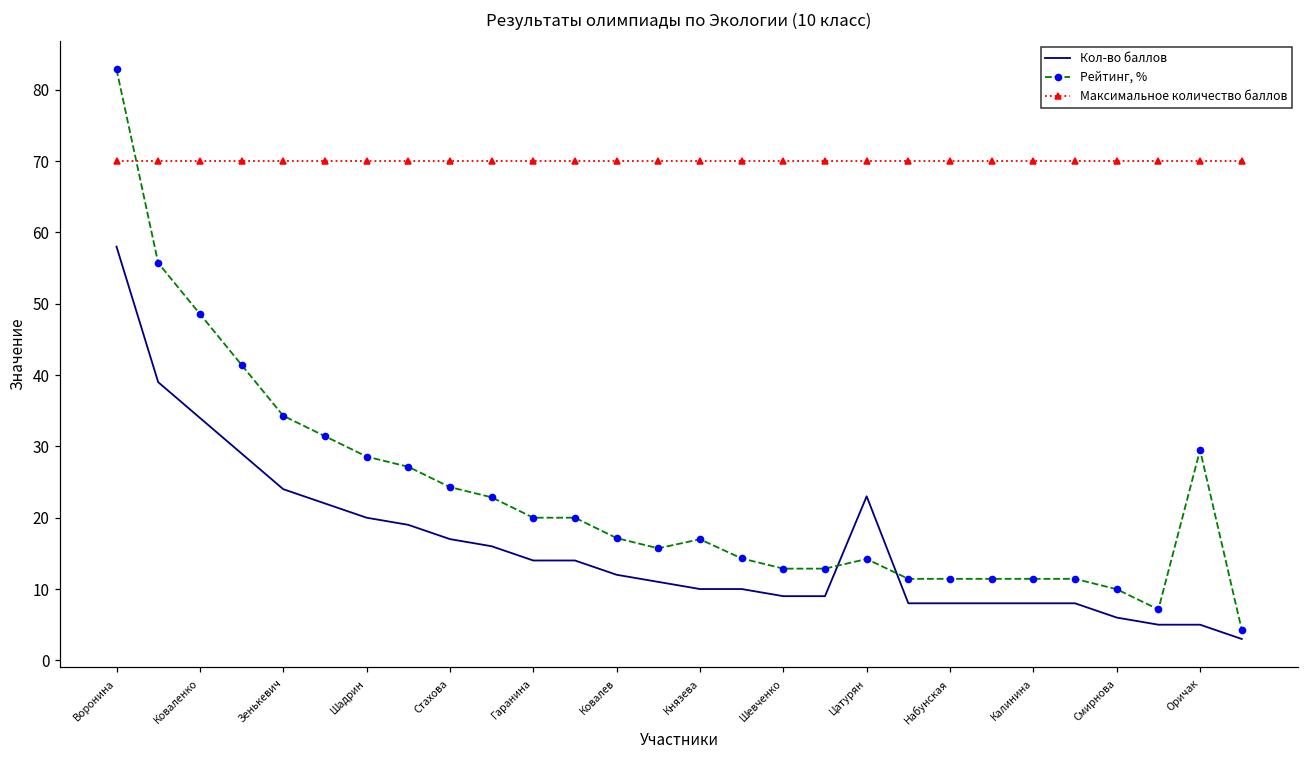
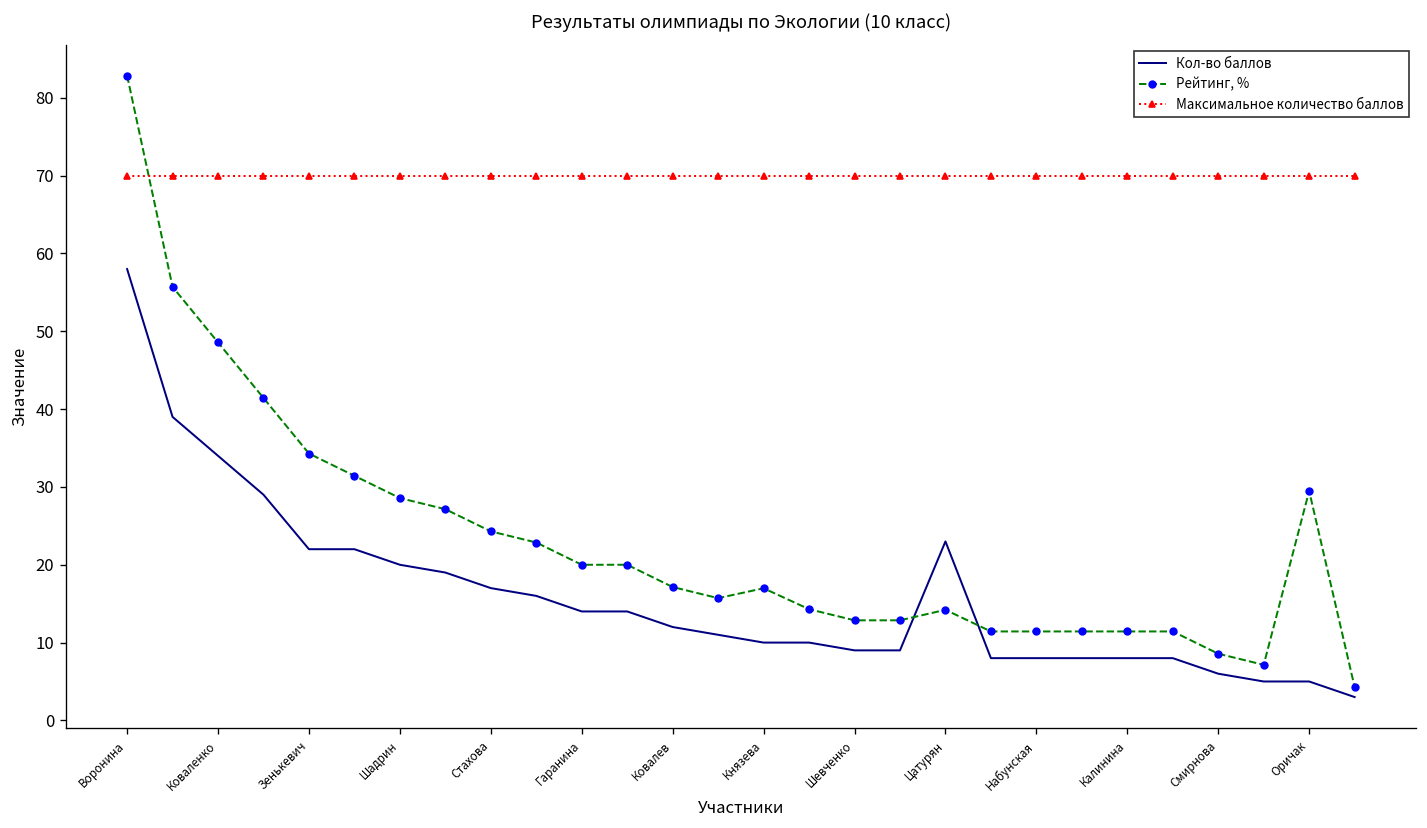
Кол-во баллов, Зенькевич: 24 -> 22
Рейтинг, %, Смирнова: 10 -> 9
